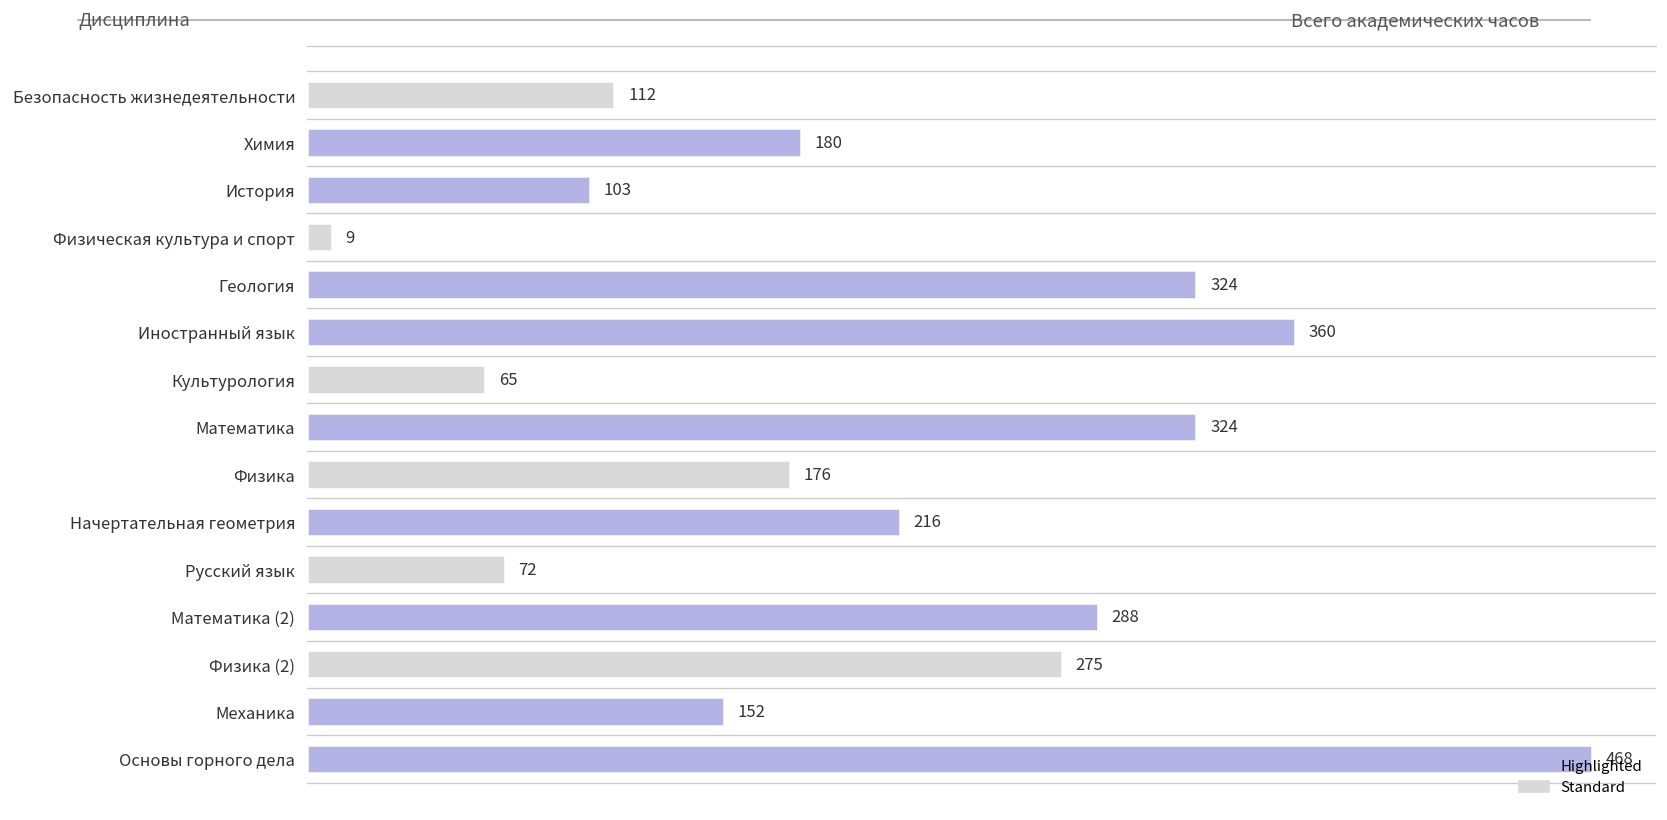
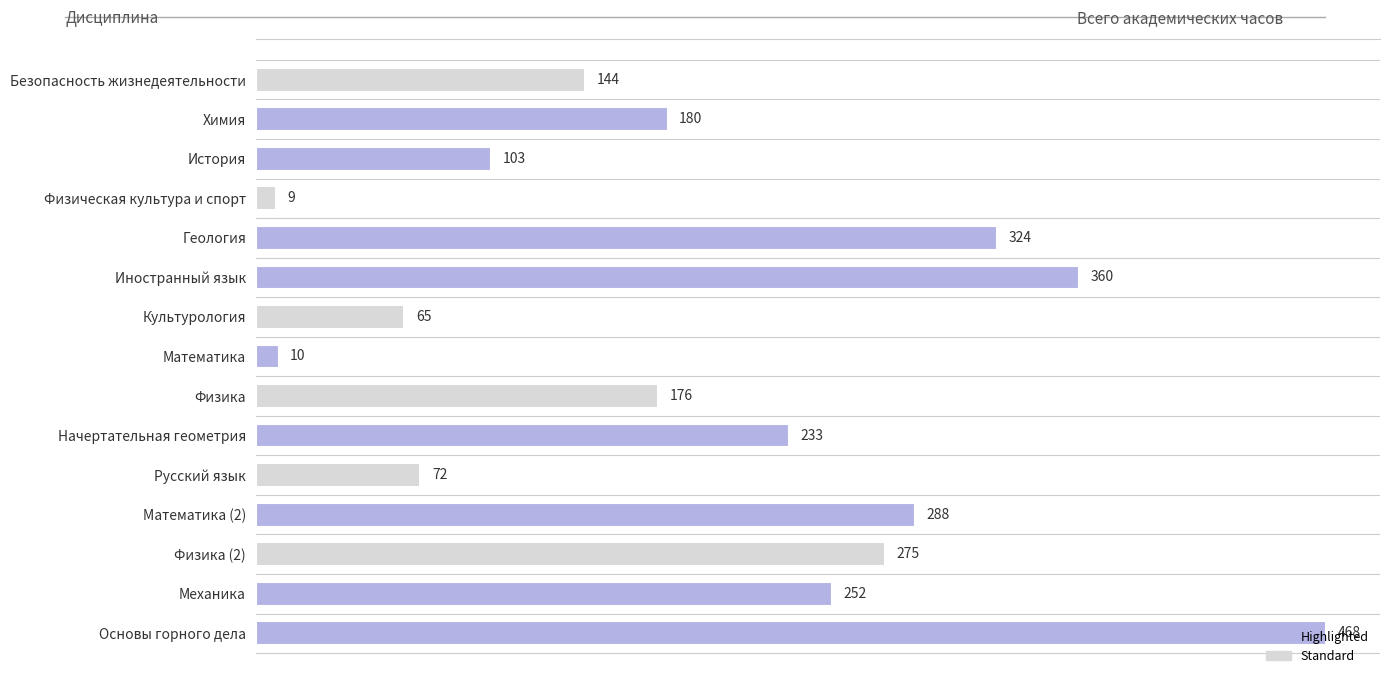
Безопасность жизнедеятельности: 112 -> 144
Математика: 324 -> 10
Начертательная геометрия: 216 -> 233
Механика: 152 -> 252
